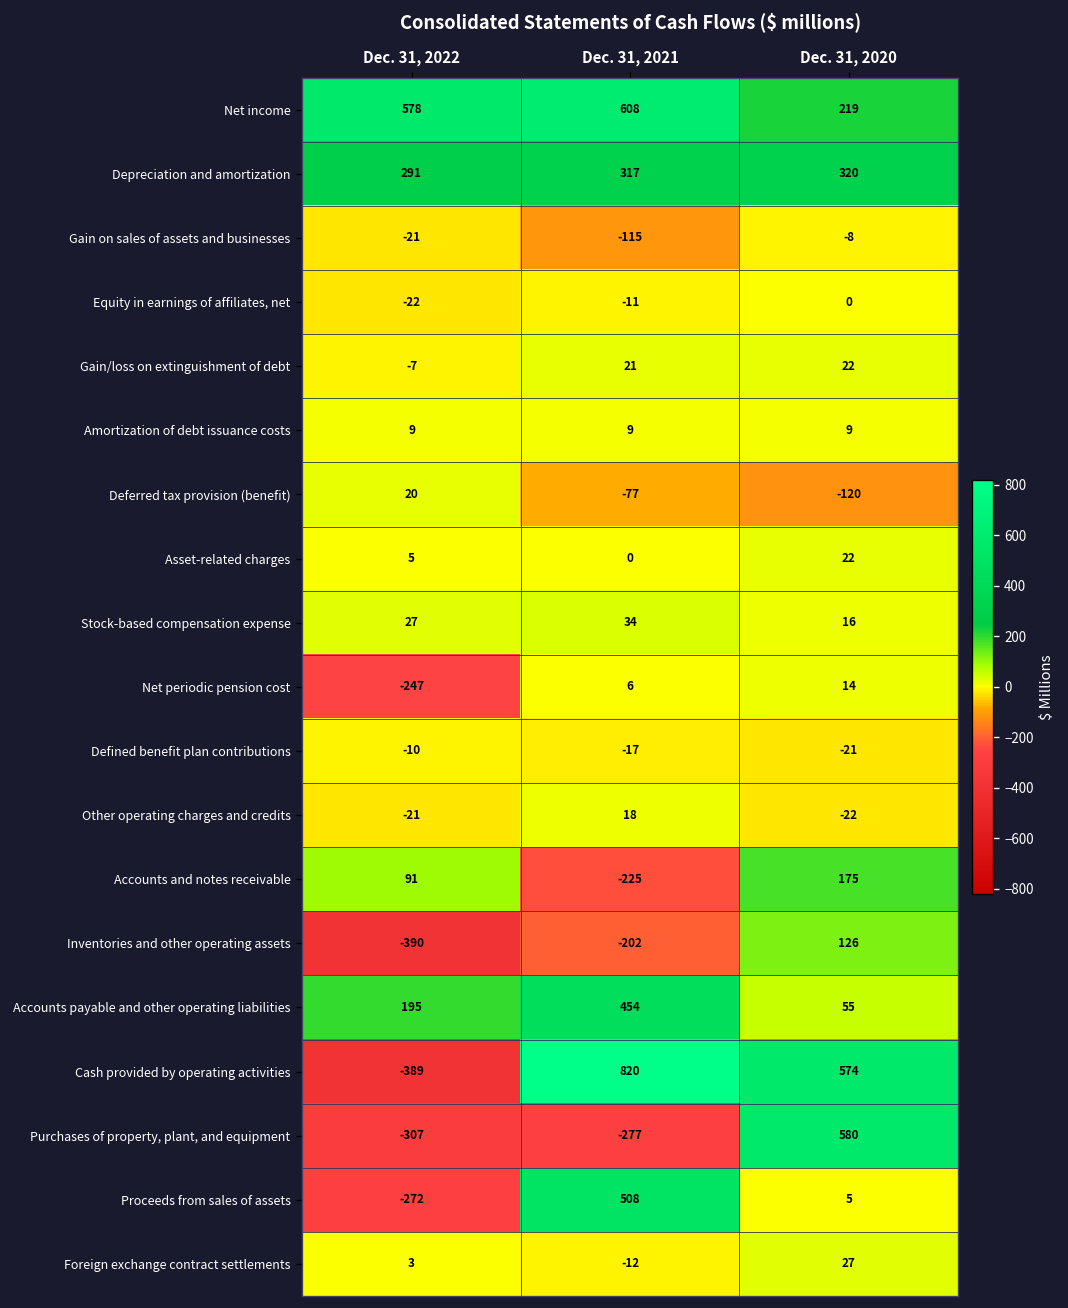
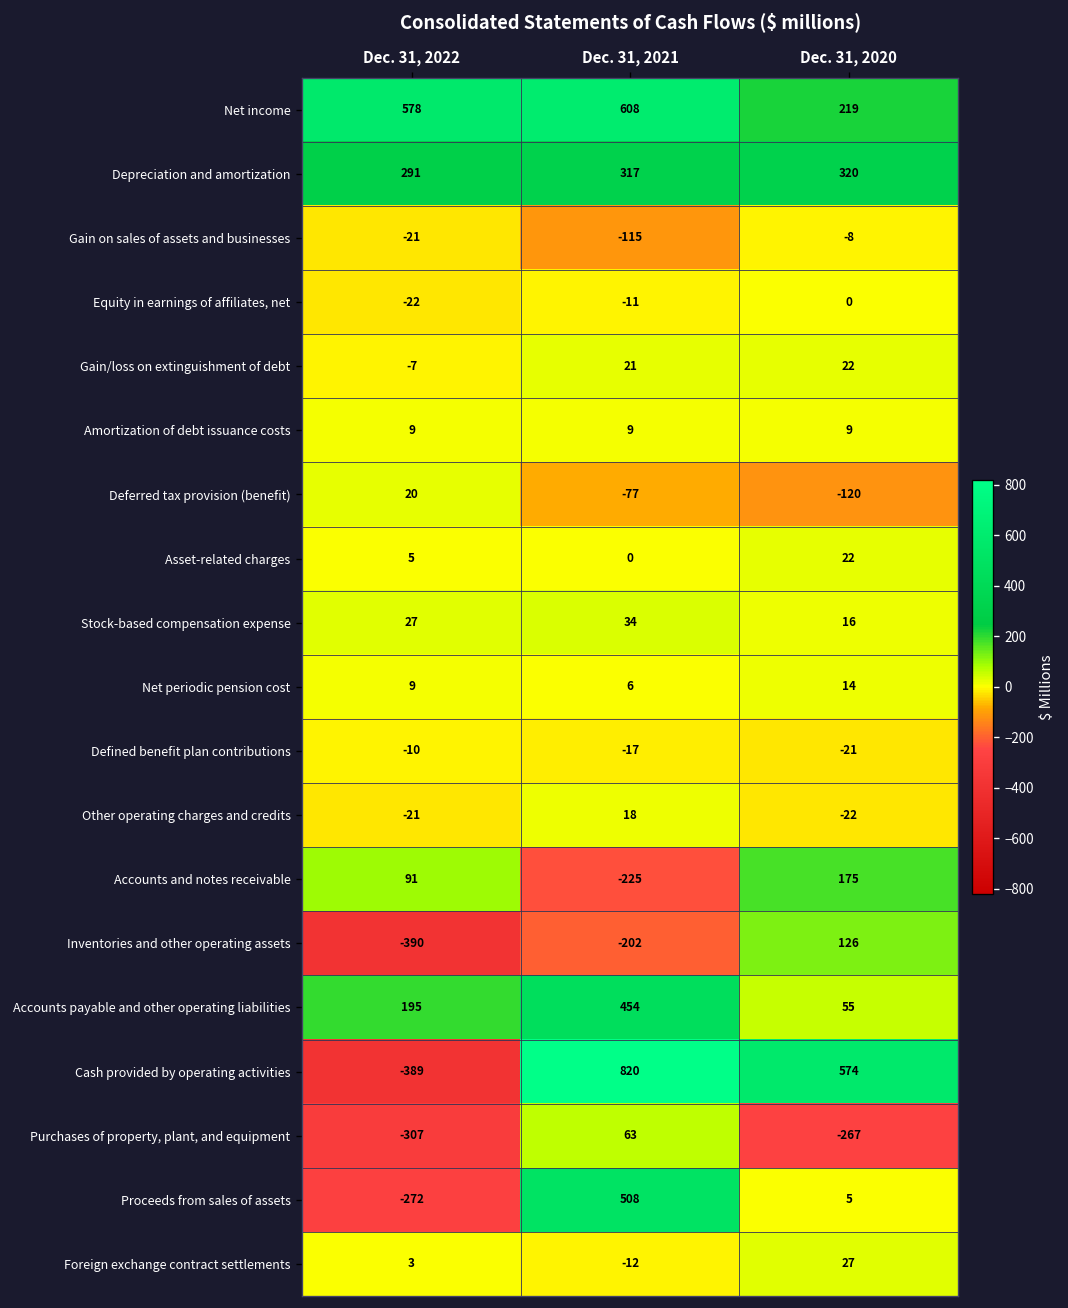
Net periodic pension cost, Dec. 31, 2022: -247 -> 9
Purchases of property, plant, and equipment, Dec. 31, 2021: -277 -> 63
Purchases of property, plant, and equipment, Dec. 31, 2020: 580 -> -267
